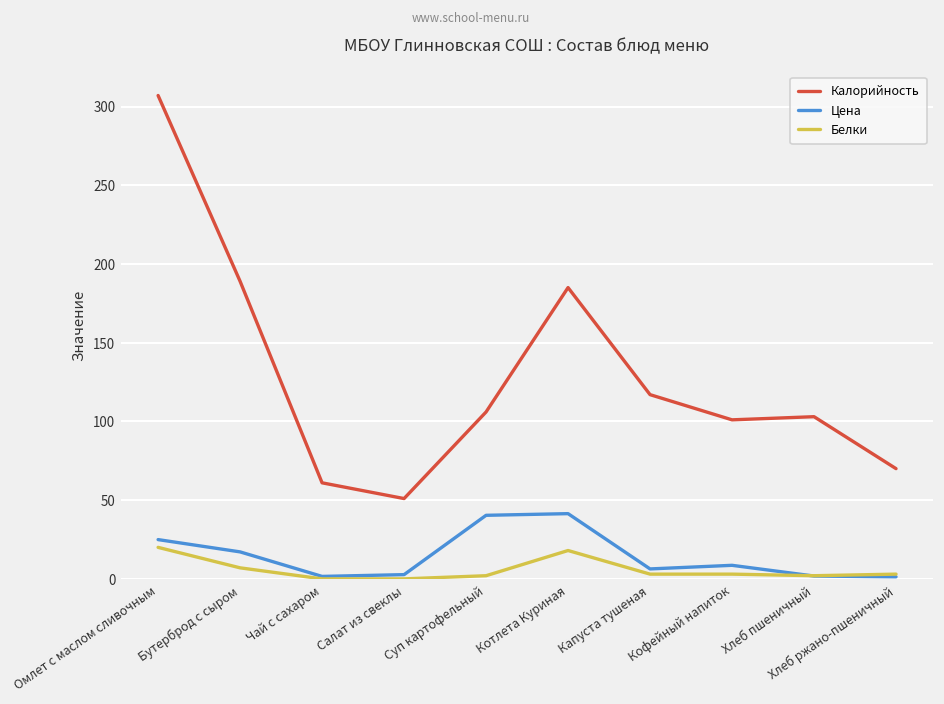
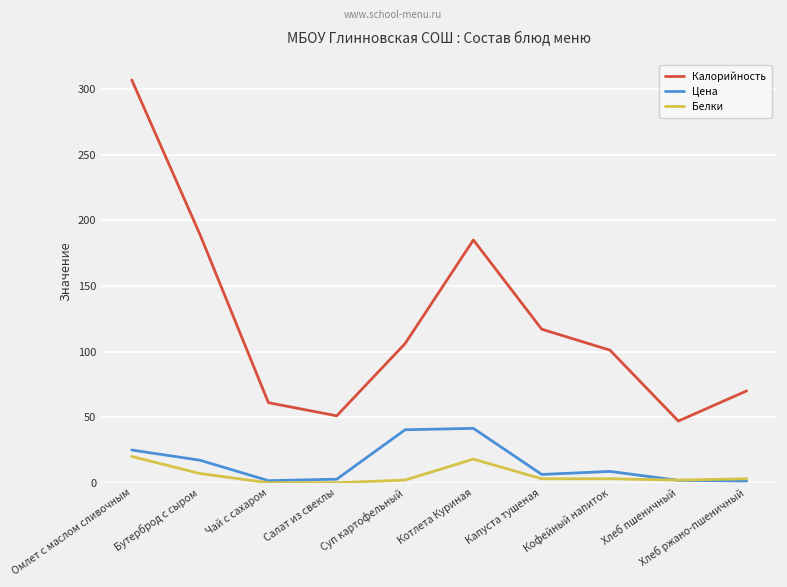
Калорийность, Хлеб пшеничный: 103 -> 47
